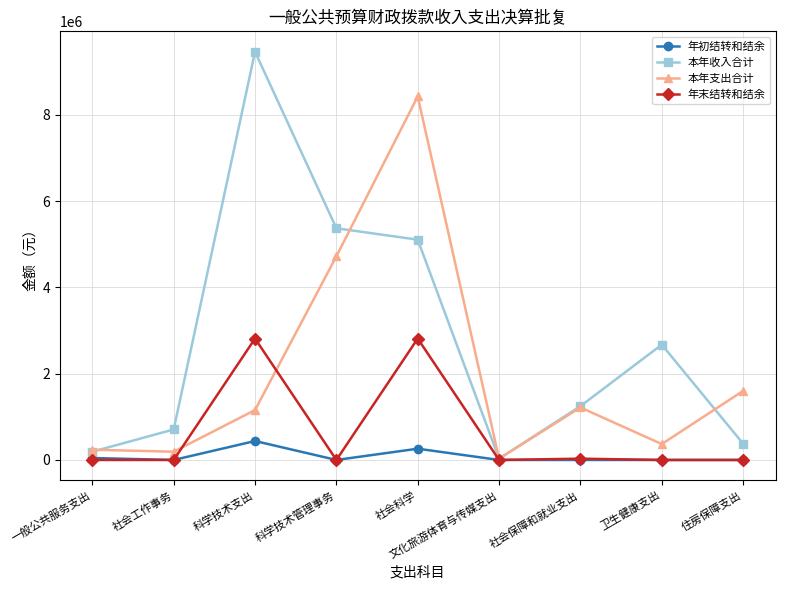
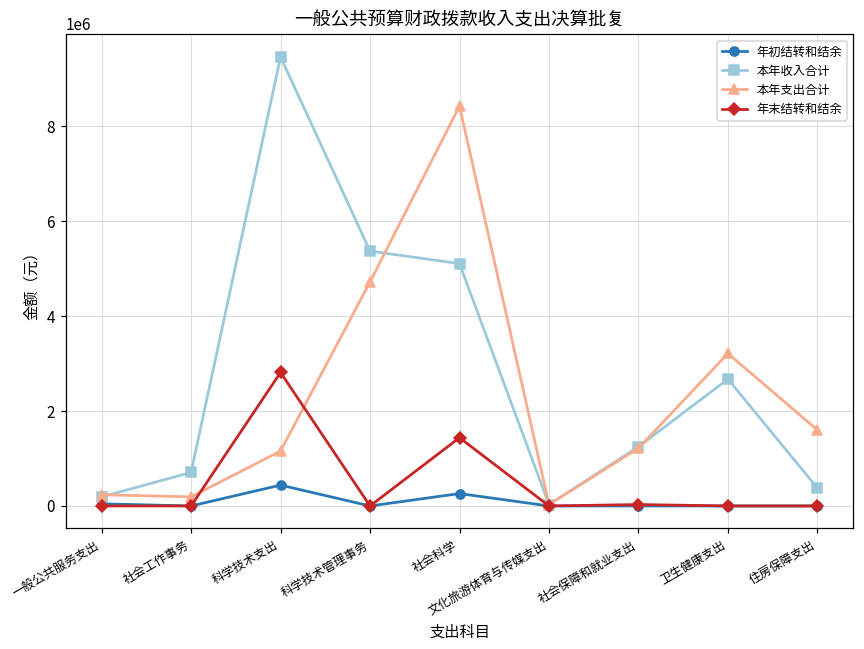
年末结转和结余, 社会科学: 2800000 -> 1400000
本年支出合计, 卫生健康支出: 400000 -> 3200000
